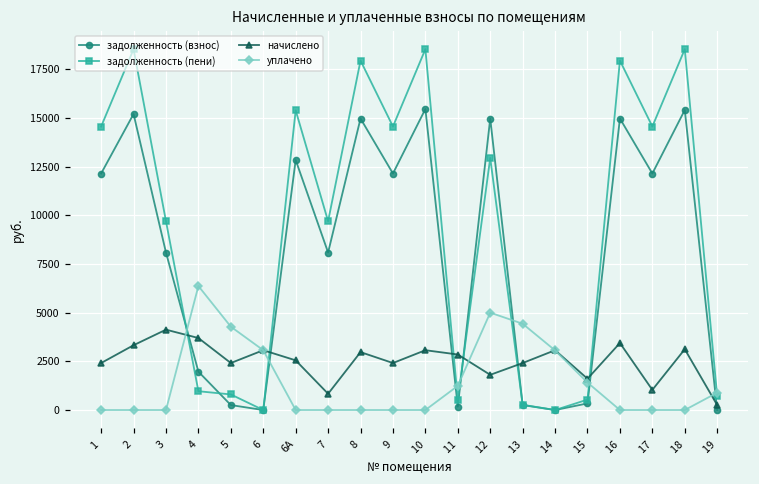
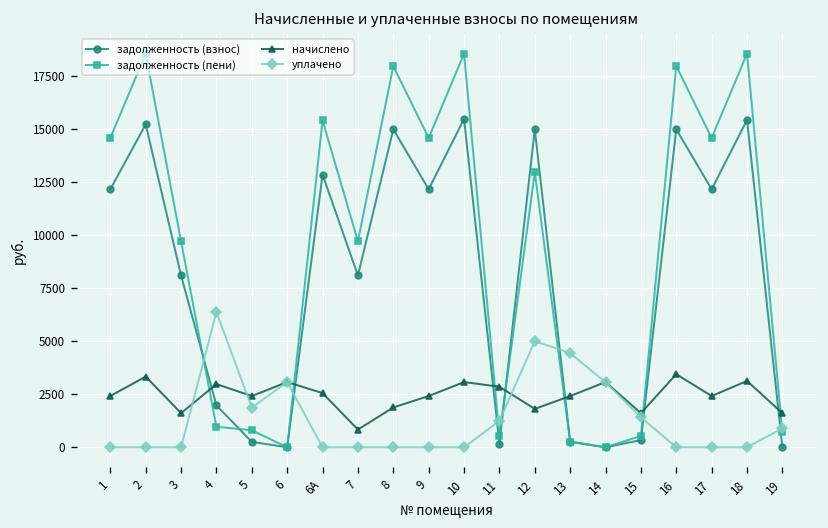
начислено, 3: 4100 -> 1600
начислено, 4: 3700 -> 3000
уплачено, 5: 4300 -> 1900
начислено, 8: 3000 -> 1900
начислено, 17: 1000 -> 2400
начислено, 19: 300 -> 1600
